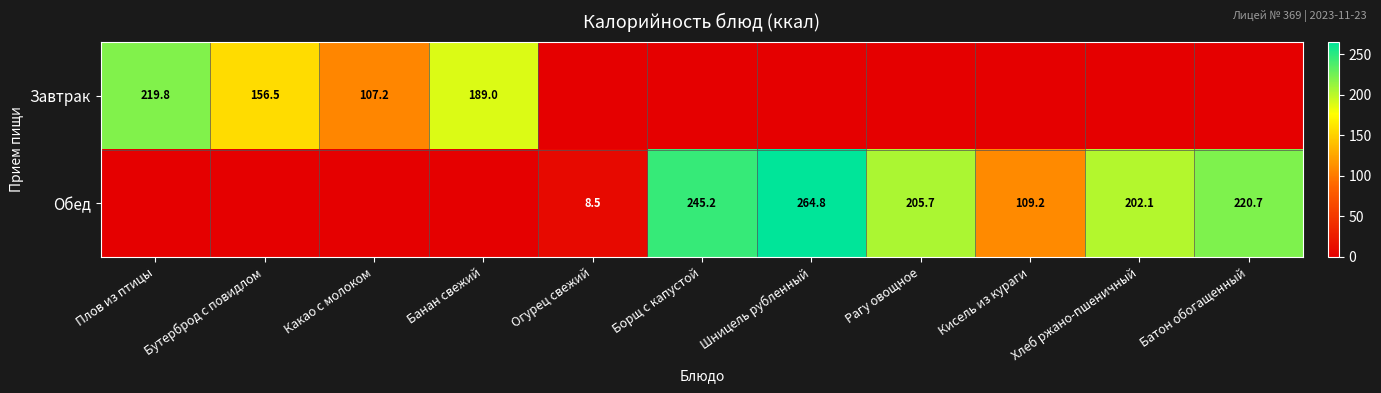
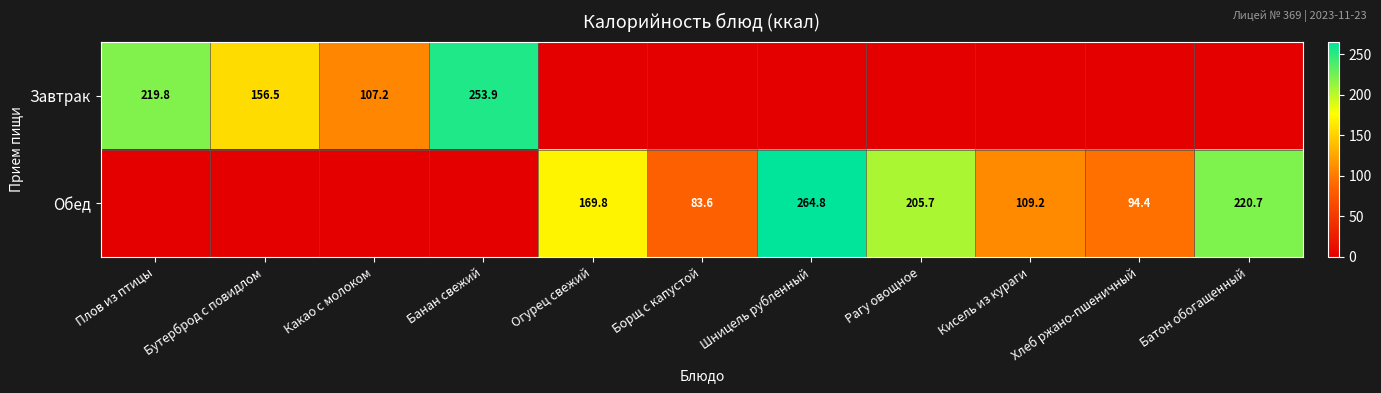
Завтрак, Банан свежий: 189.0 -> 253.9
Обед, Огурец свежий: 8.5 -> 169.8
Обед, Борщ с капустой: 245.2 -> 83.6
Обед, Хлеб ржано-пшеничный: 202.1 -> 94.4
